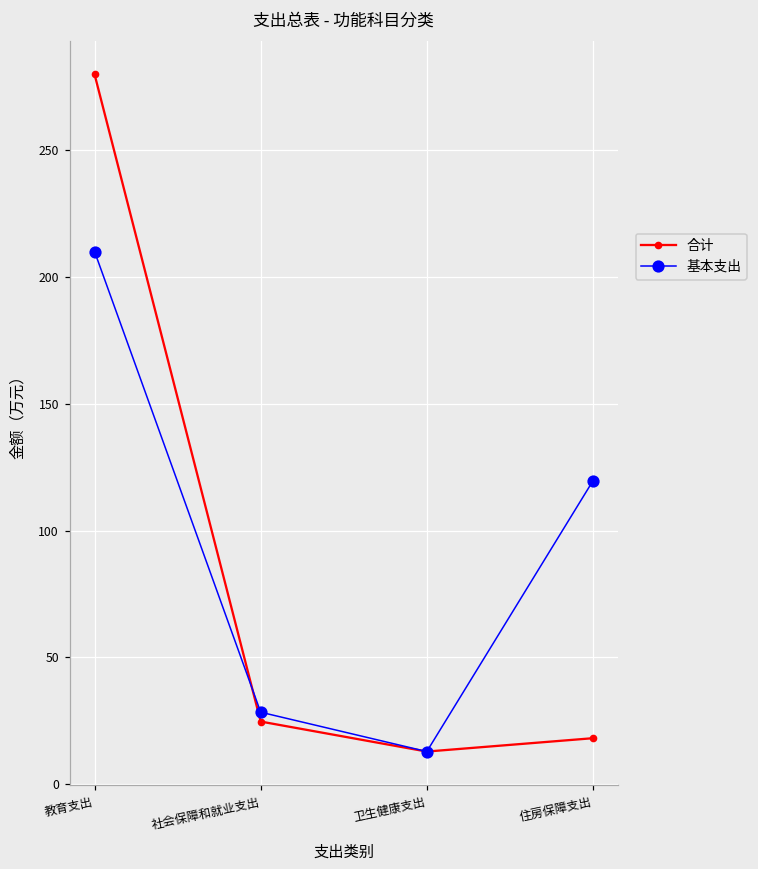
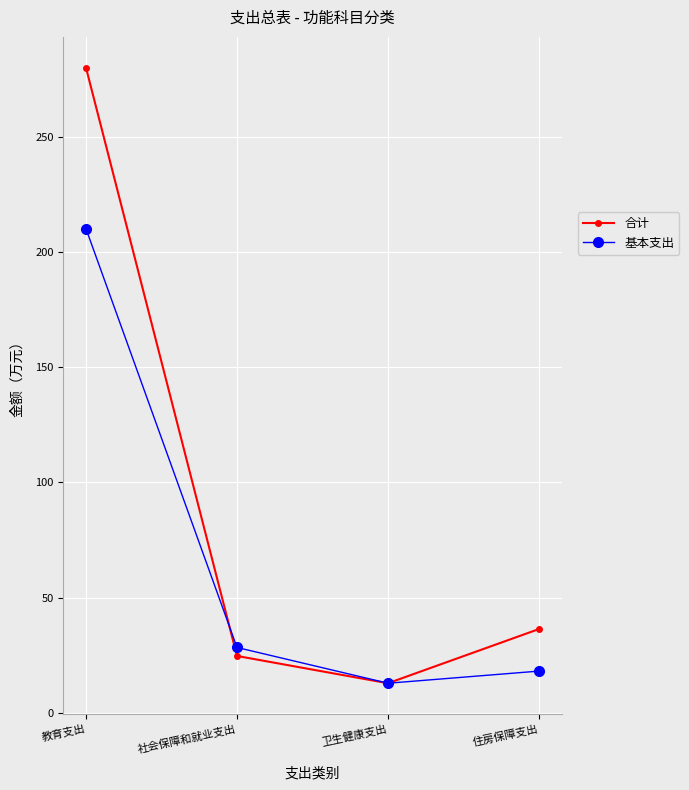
合计, 住房保障支出: 18 -> 36
基本支出, 住房保障支出: 120 -> 18
